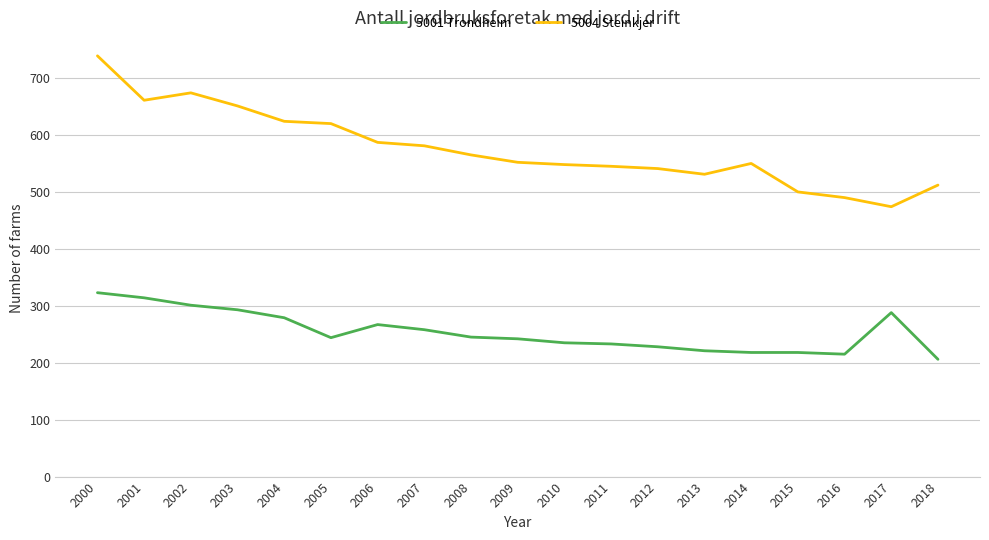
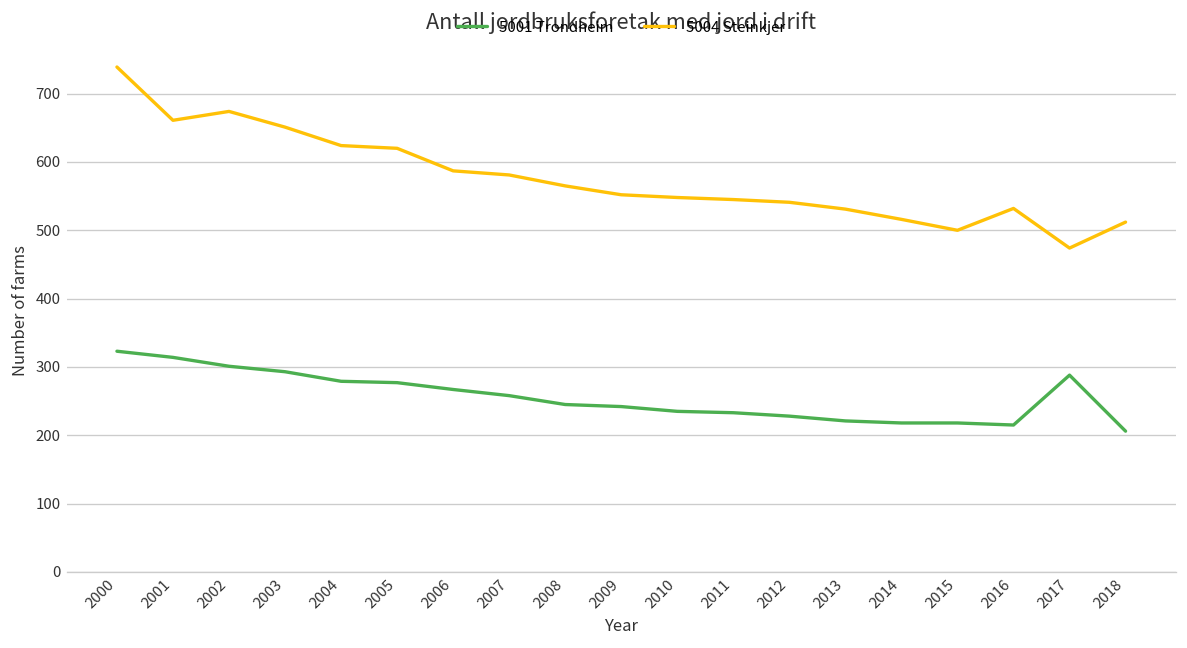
5001 Trondheim, 2005: 240 -> 280
5004 Steinkjer, 2014: 550 -> 520
5004 Steinkjer, 2016: 490 -> 530
